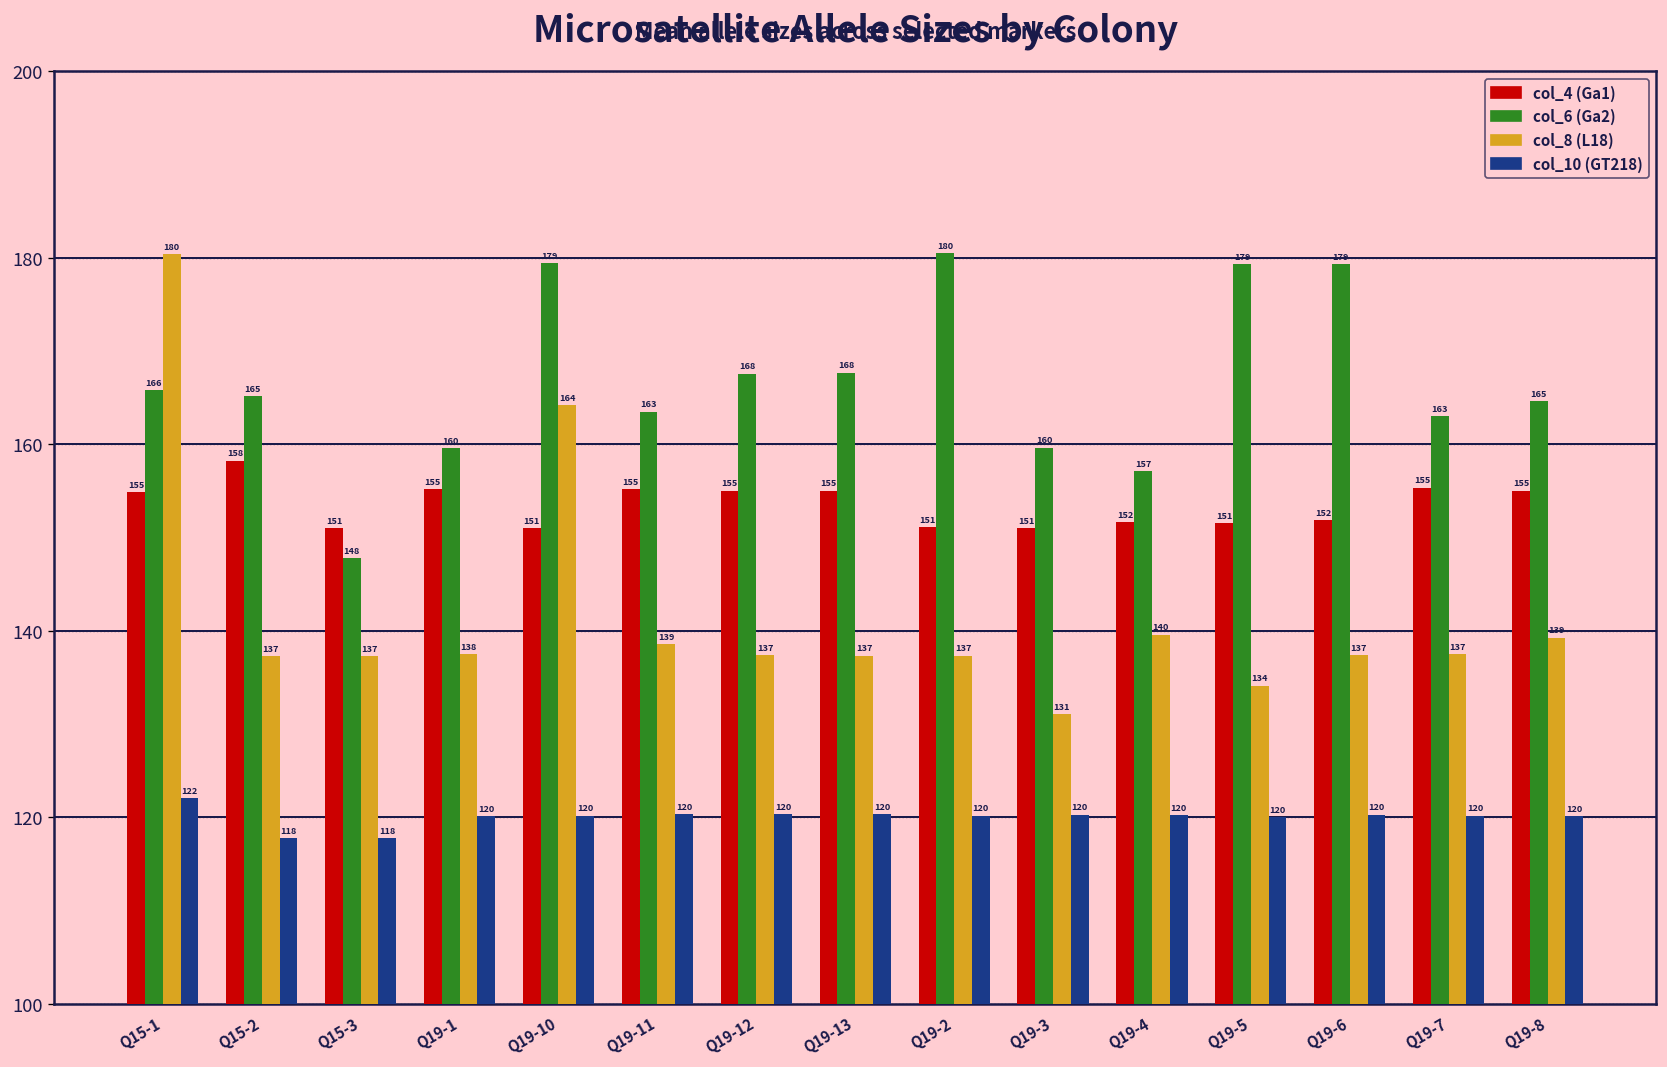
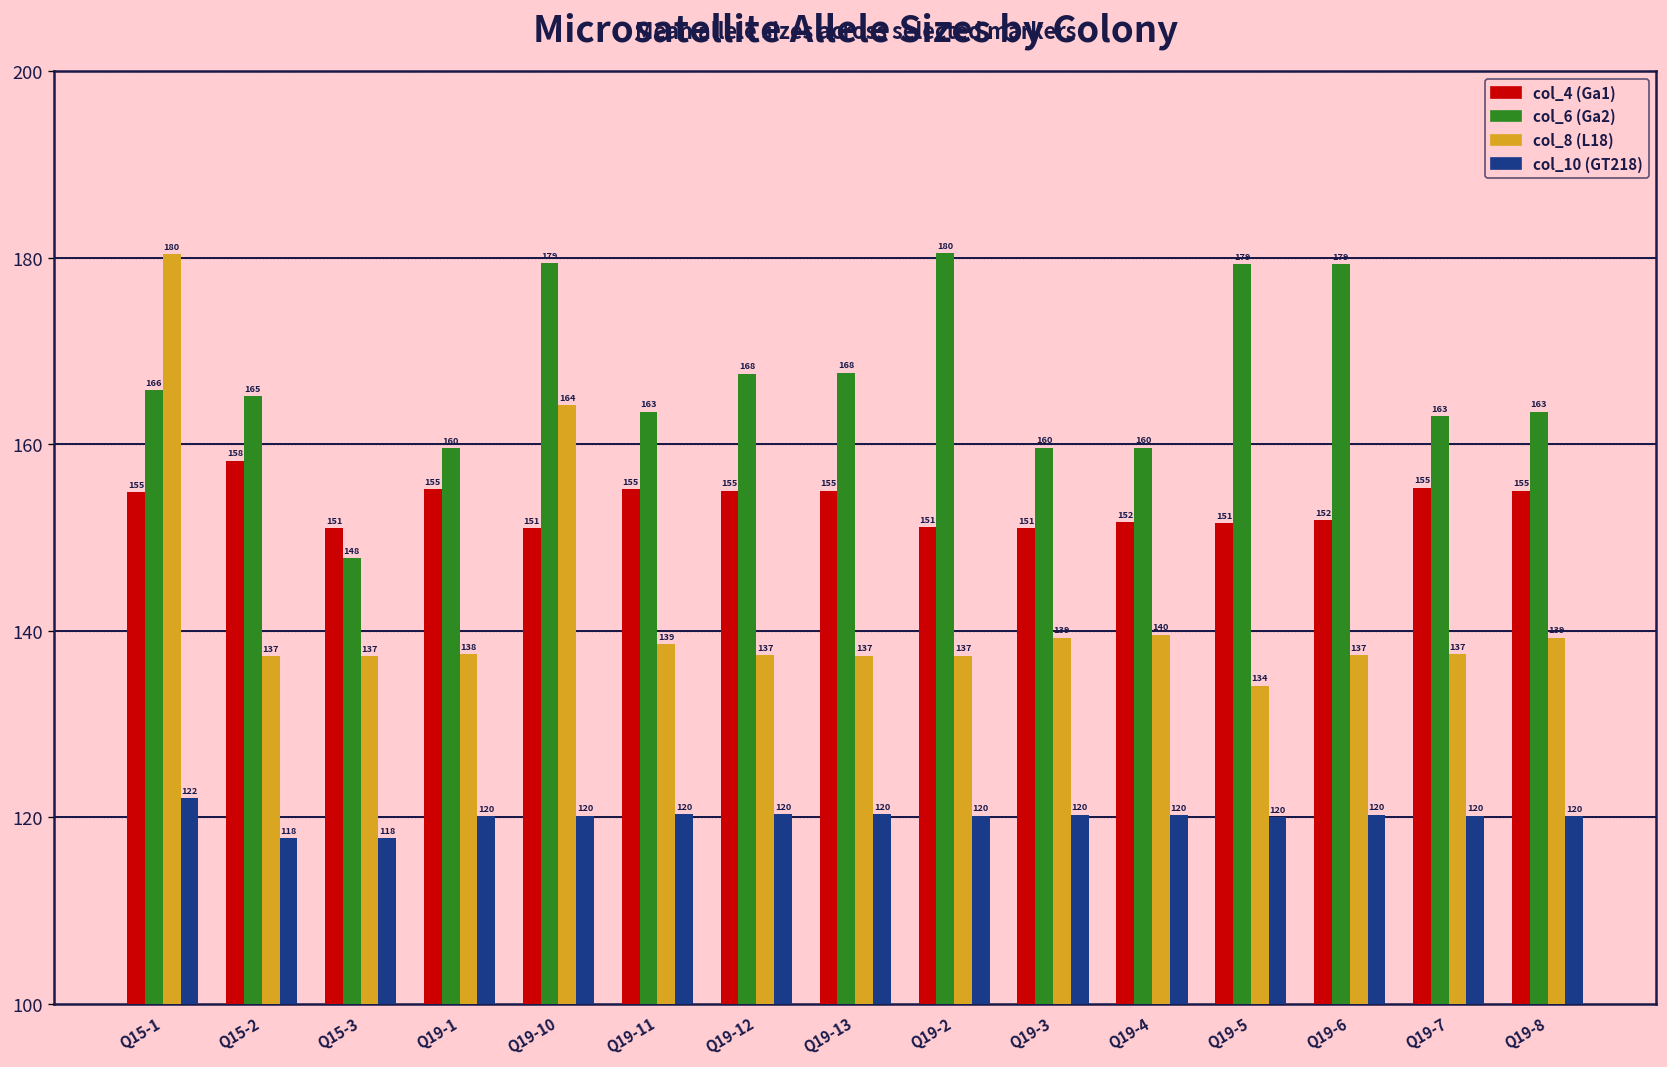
col_8 (L18), Q19-3: 131 -> 139
col_6 (Ga2), Q19-4: 157 -> 160
col_6 (Ga2), Q19-8: 165 -> 163
